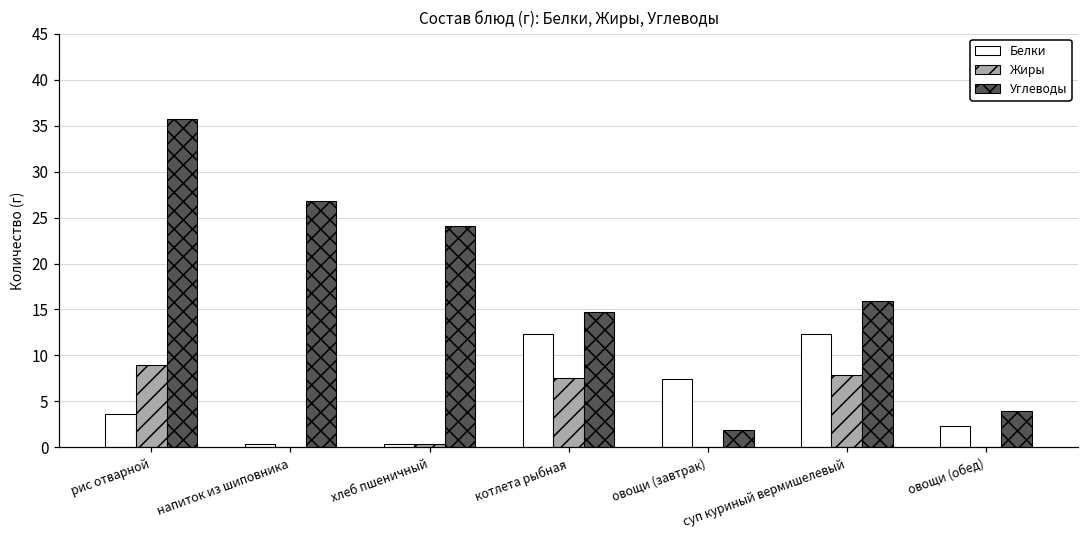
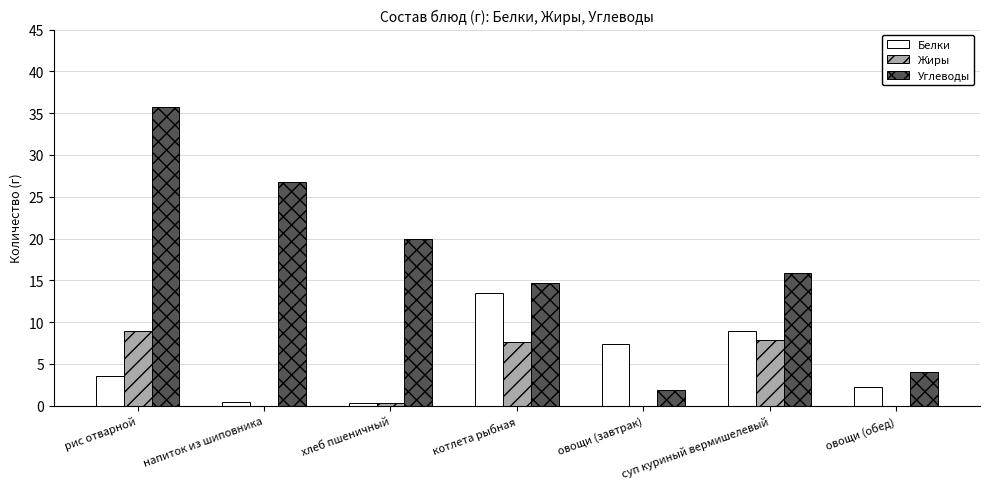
Углеводы, хлеб пшеничный: 24 -> 20
Белки, котлета рыбная: 12 -> 13
Белки, суп куриный вермишелевый: 12 -> 9
